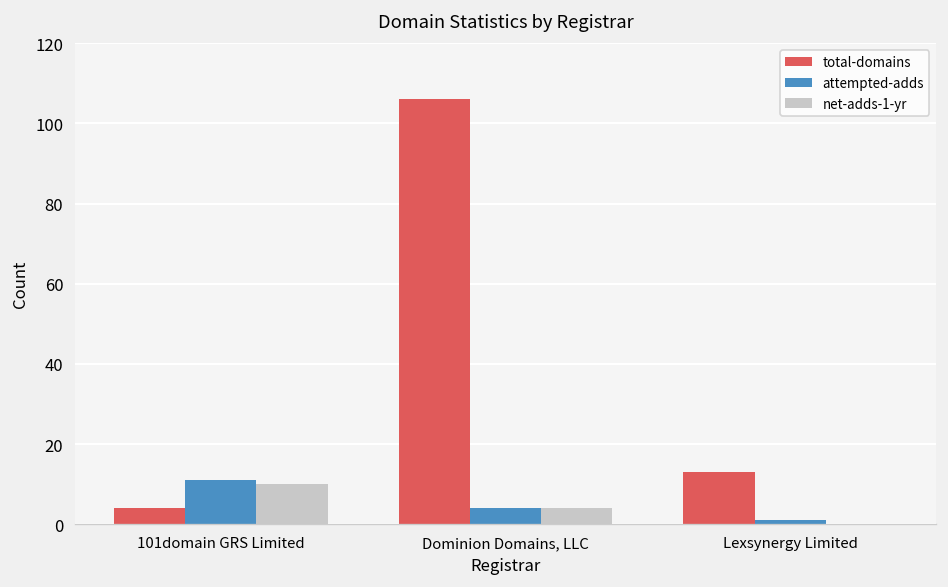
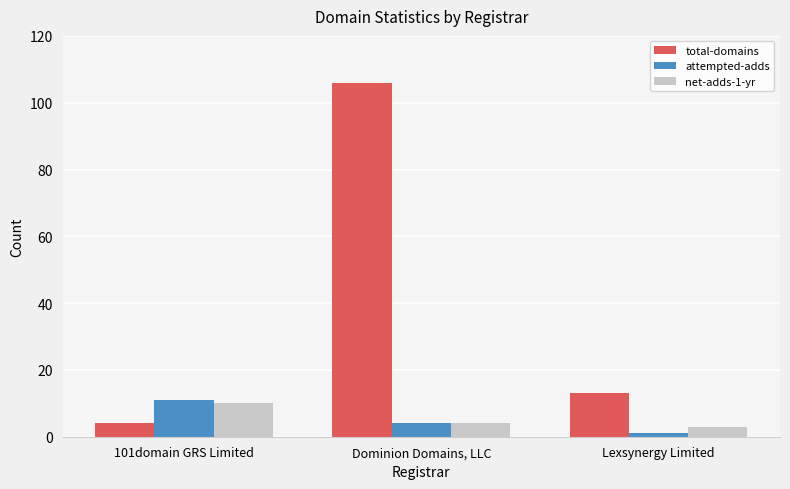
net-adds-1-yr, Lexsynergy Limited: 0 -> 3
